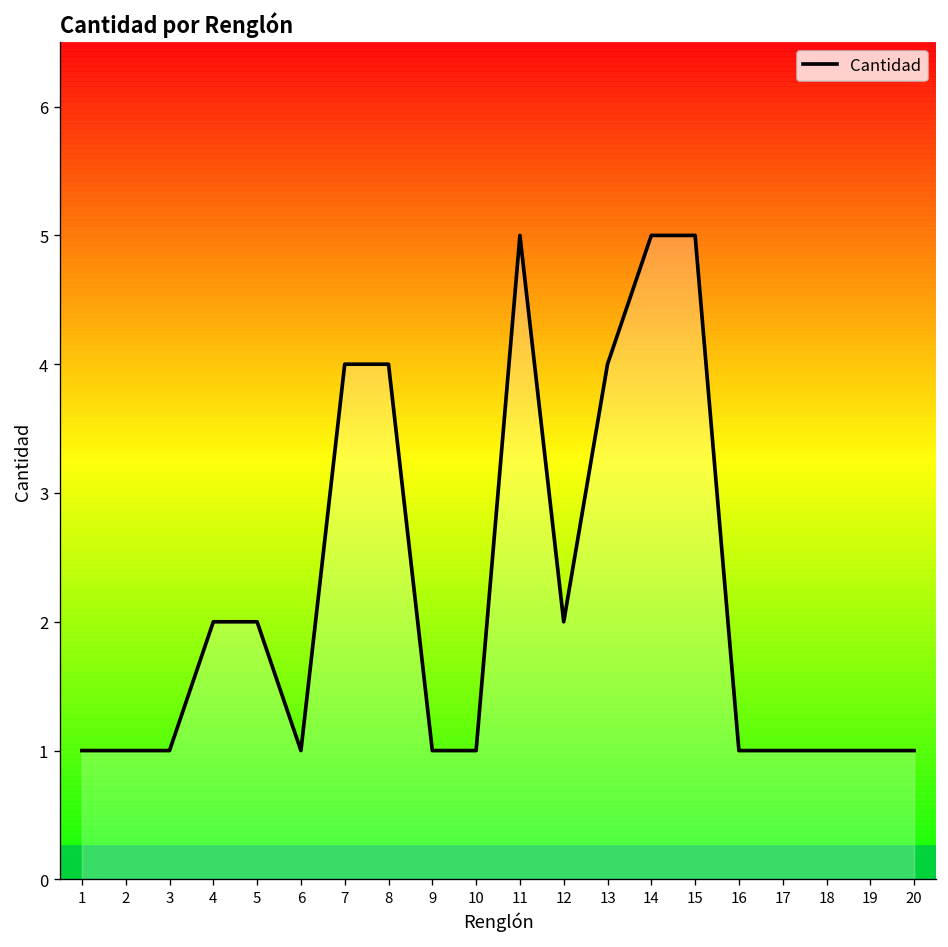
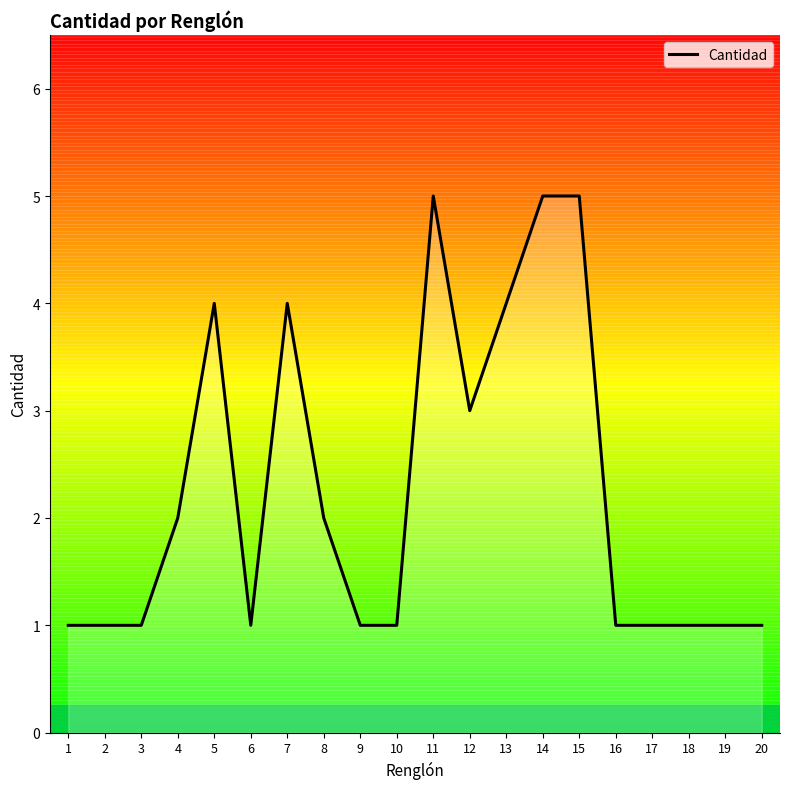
5: 2 -> 4
8: 4 -> 2
12: 2 -> 3
